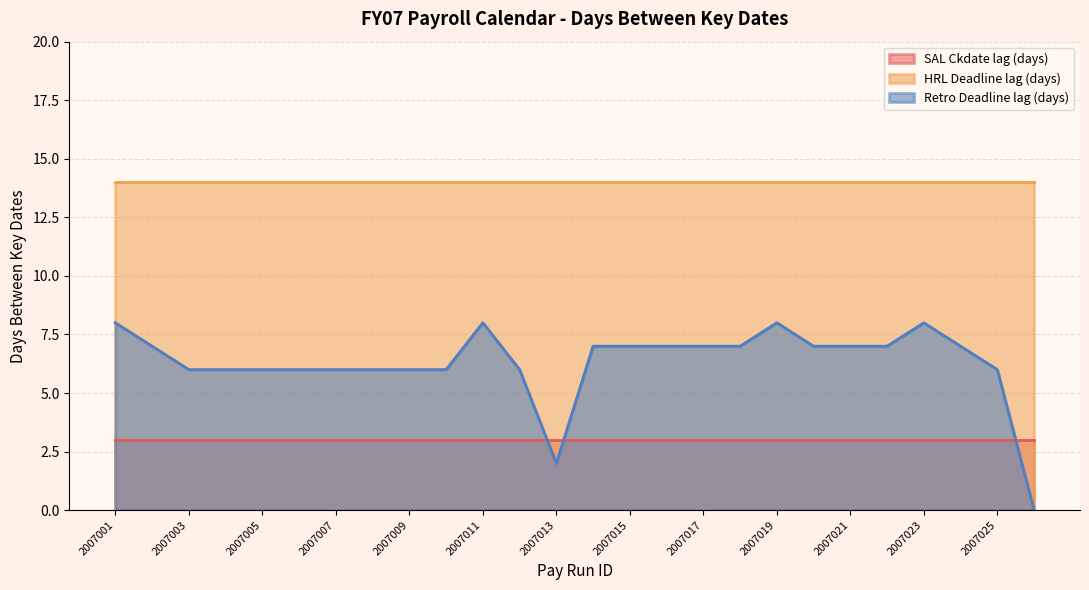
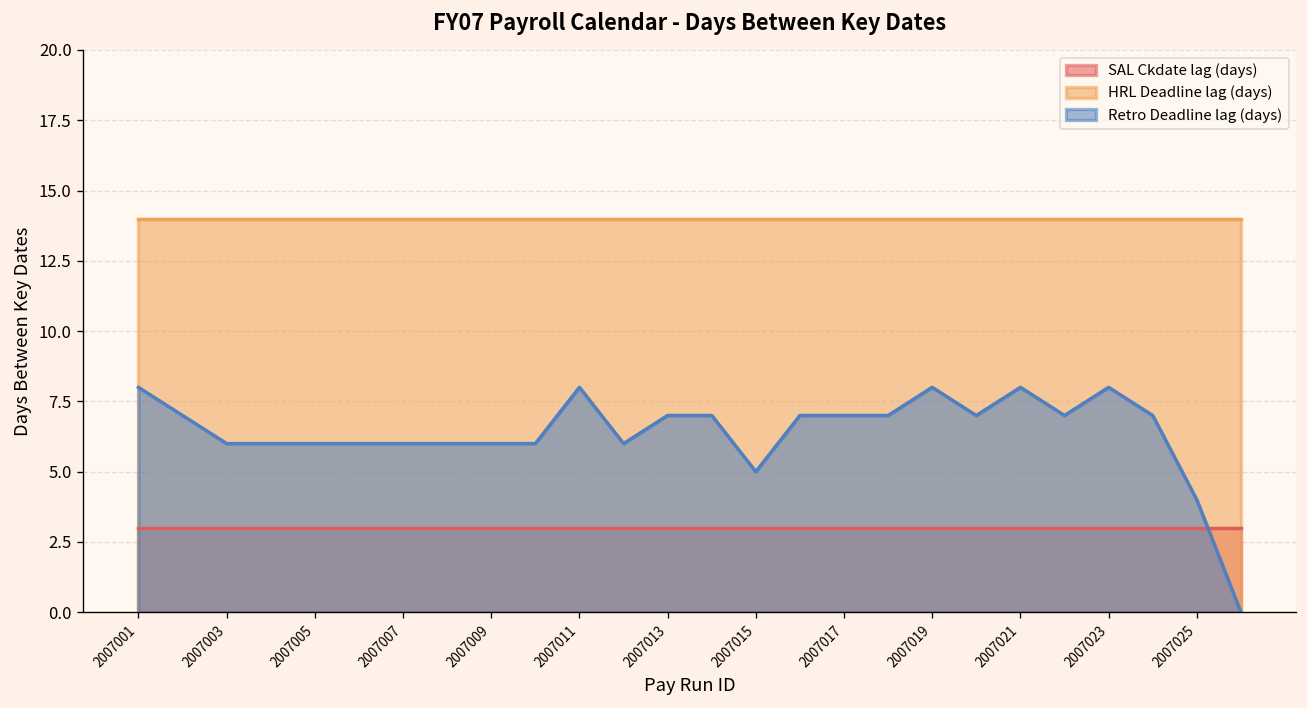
Retro Deadline lag (days), 2007013: 2 -> 7
Retro Deadline lag (days), 2007015: 7 -> 5
Retro Deadline lag (days), 2007021: 7 -> 8
Retro Deadline lag (days), 2007025: 6 -> 4
